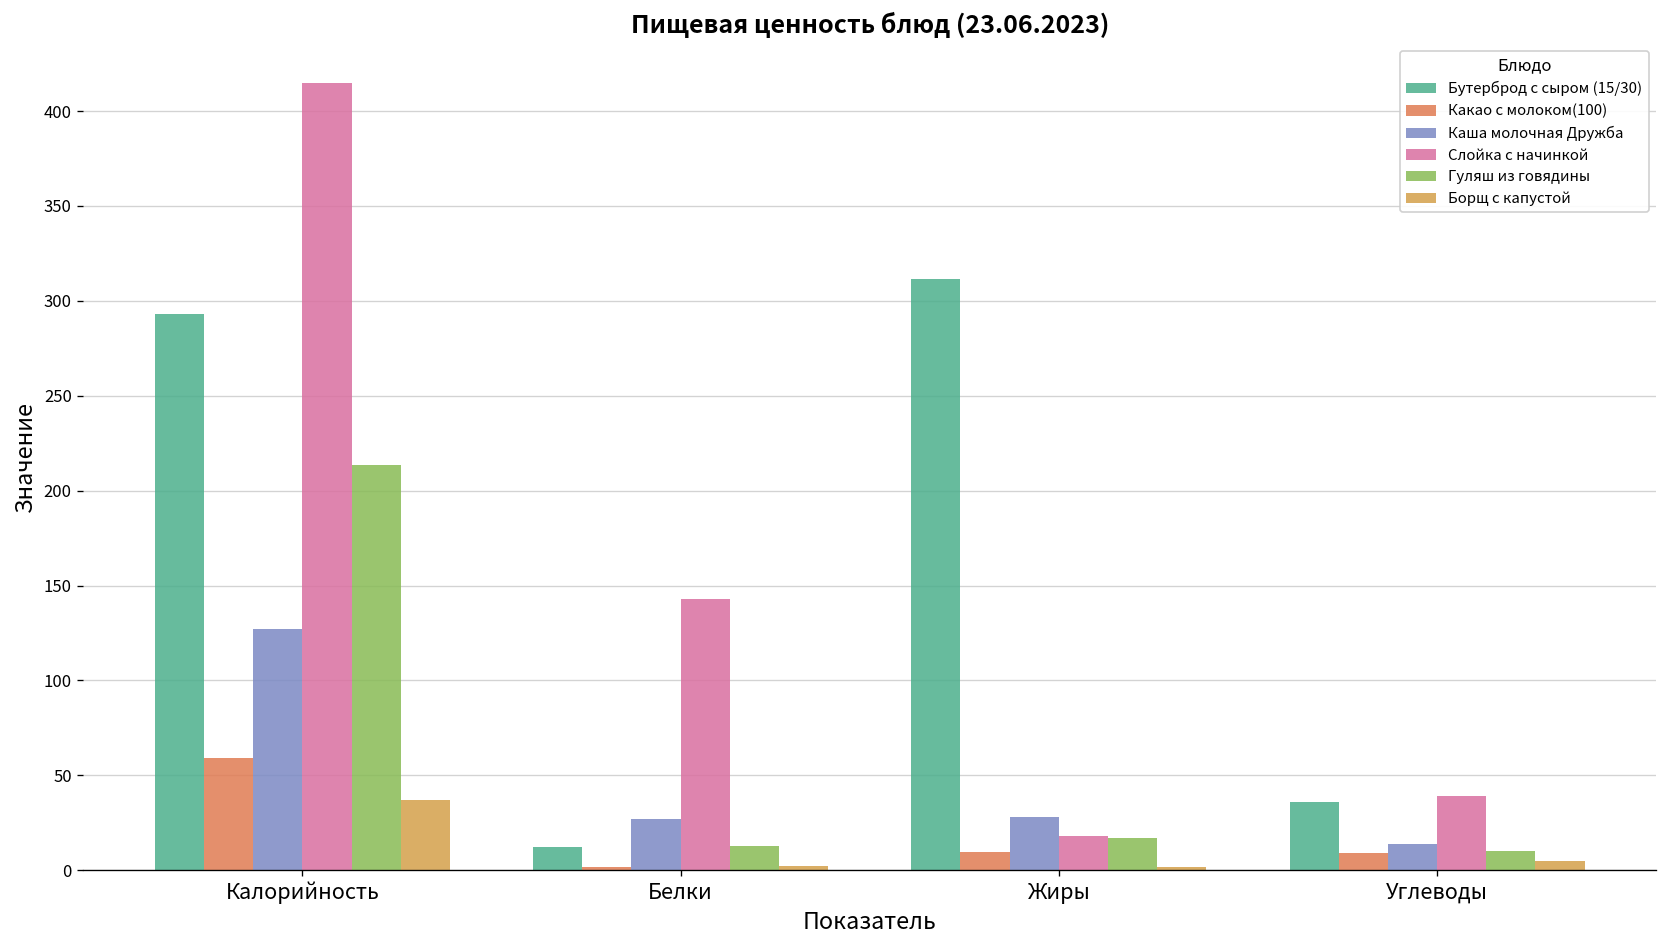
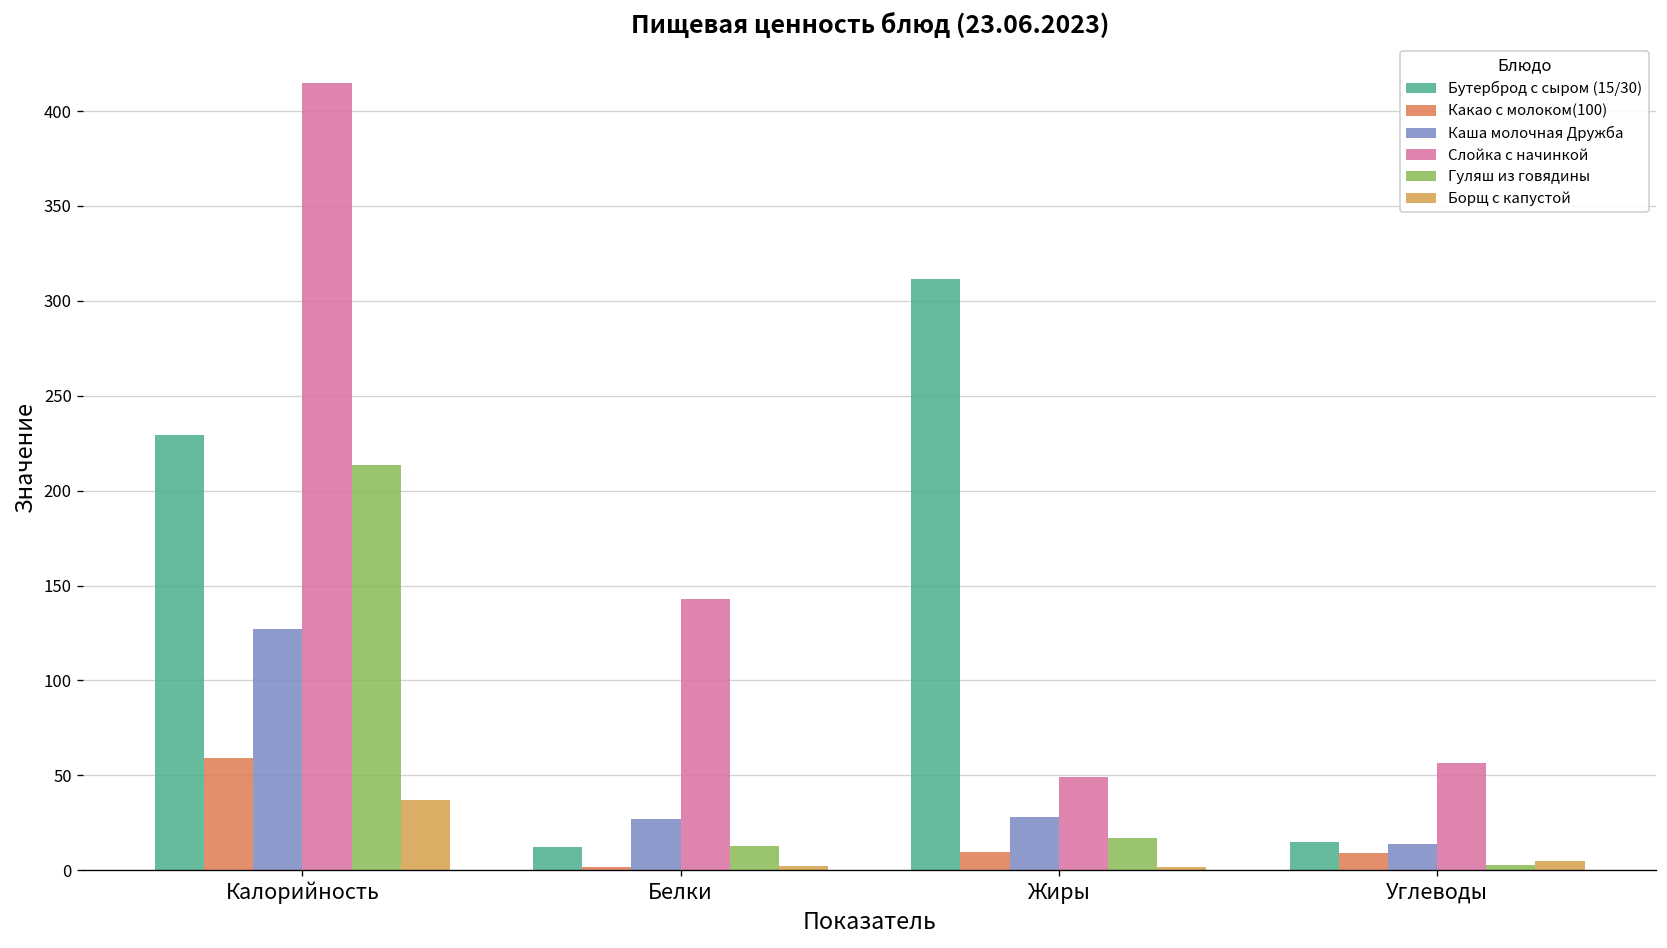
Бутерброд с сыром (15/30), Калорийность: 293 -> 229
Слойка с начинкой, Жиры: 18 -> 49
Бутерброд с сыром (15/30), Углеводы: 36 -> 15
Слойка с начинкой, Углеводы: 39 -> 57
Гуляш из говядины, Углеводы: 10 -> 3
